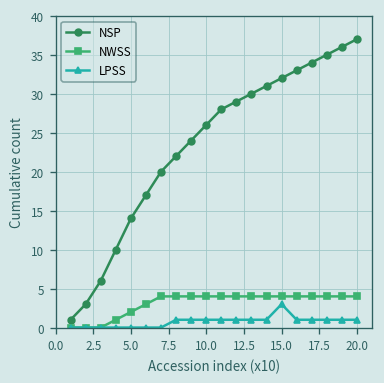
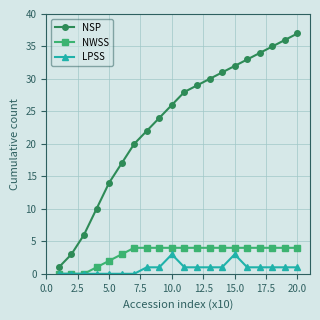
LPSS, 10.0: 1 -> 3
